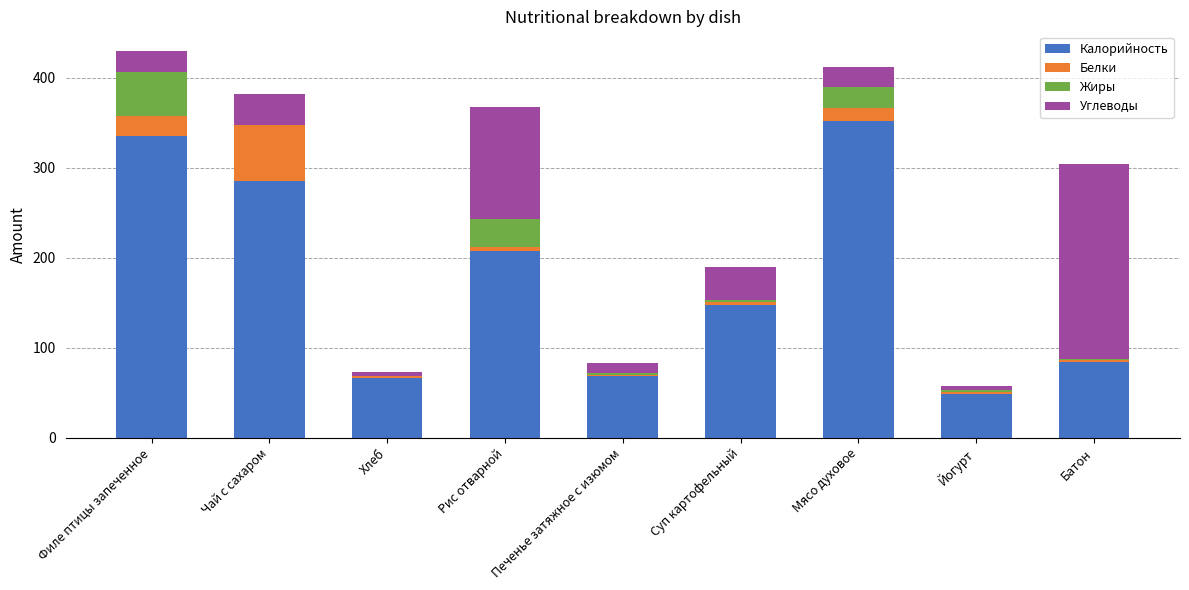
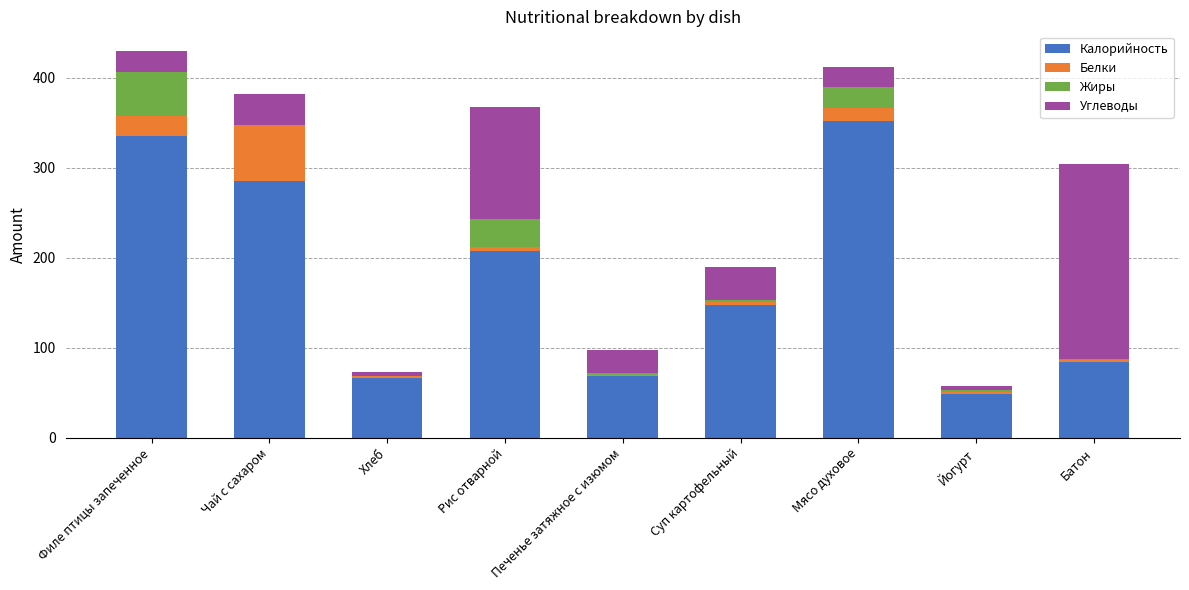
Углеводы, Печенье затяжное с изюмом: 10 -> 30
